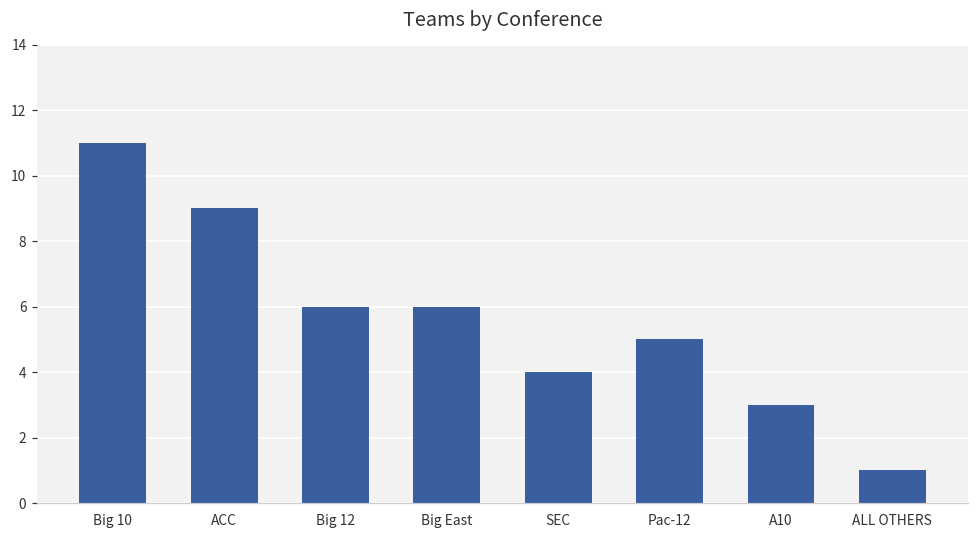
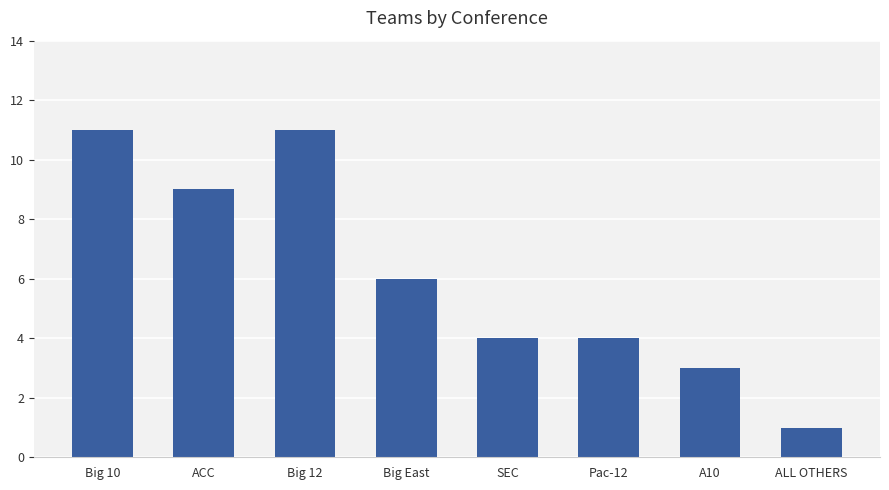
Big 12: 6 -> 11
Pac-12: 5 -> 4
